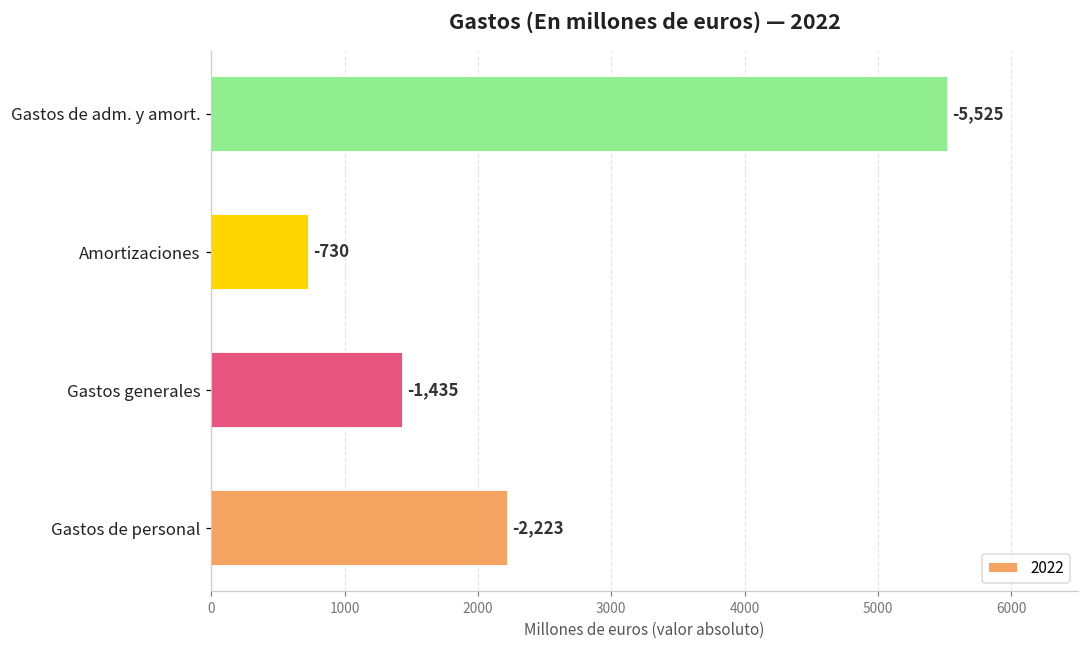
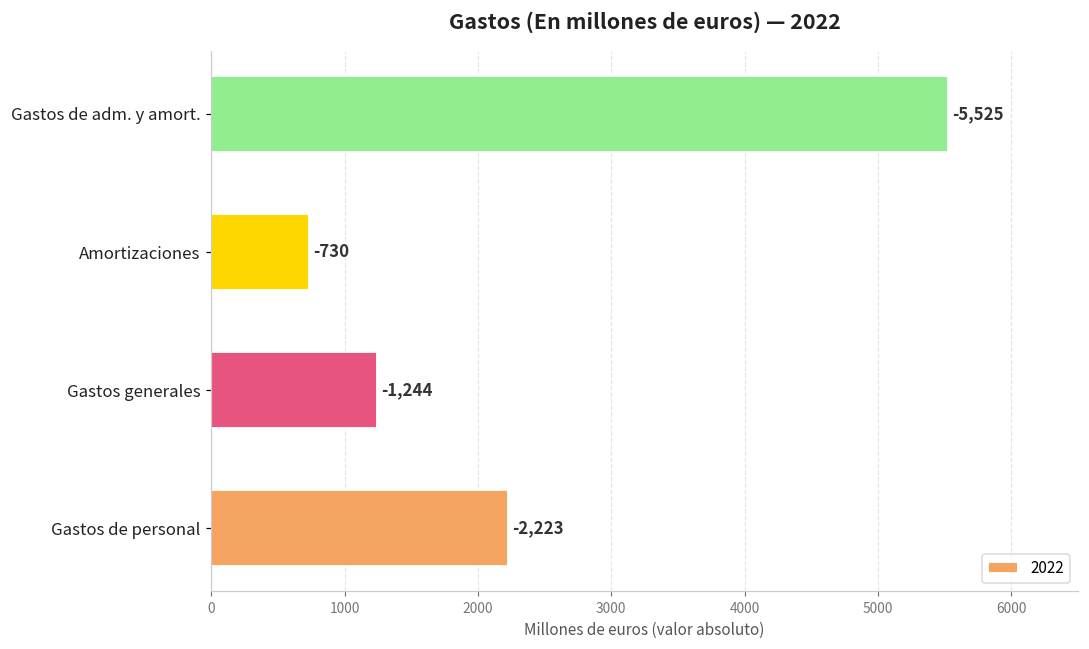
Gastos generales: -1,435 -> -1,244
